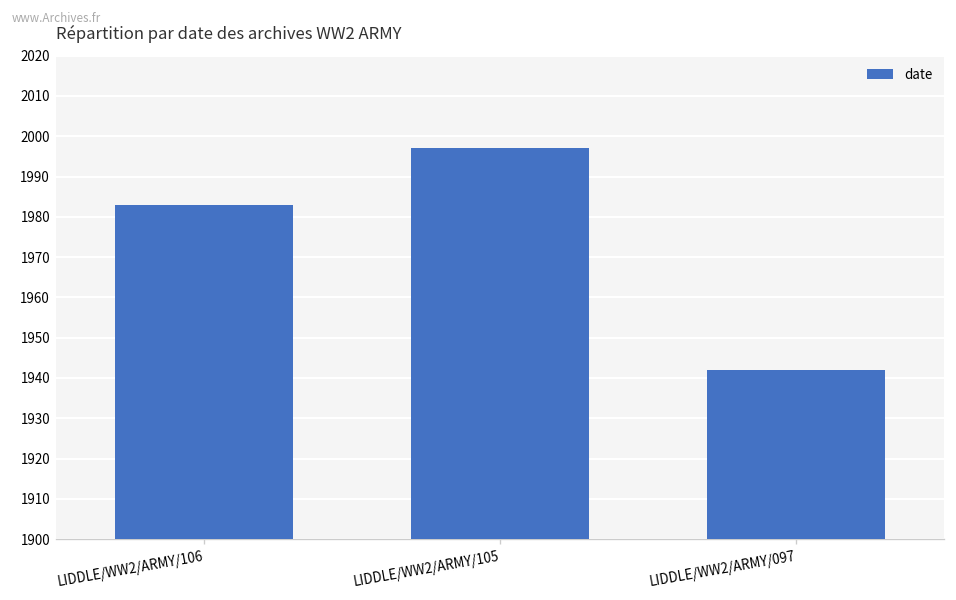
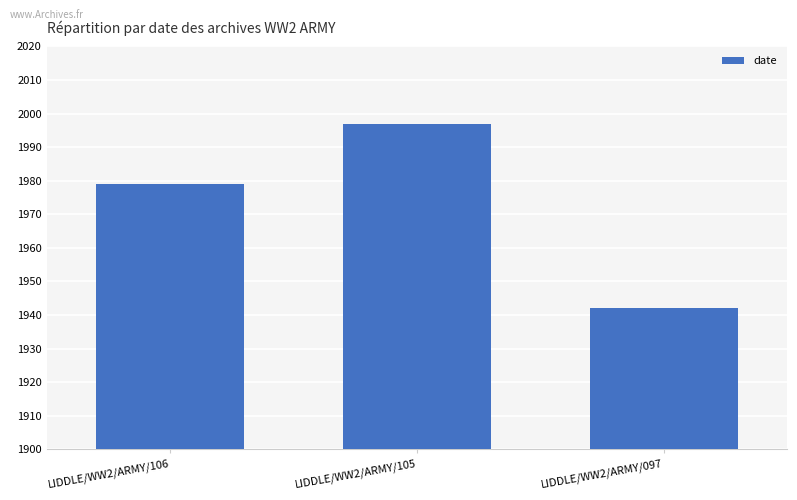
LIDDLE/WW2/ARMY/106: 1983 -> 1979
